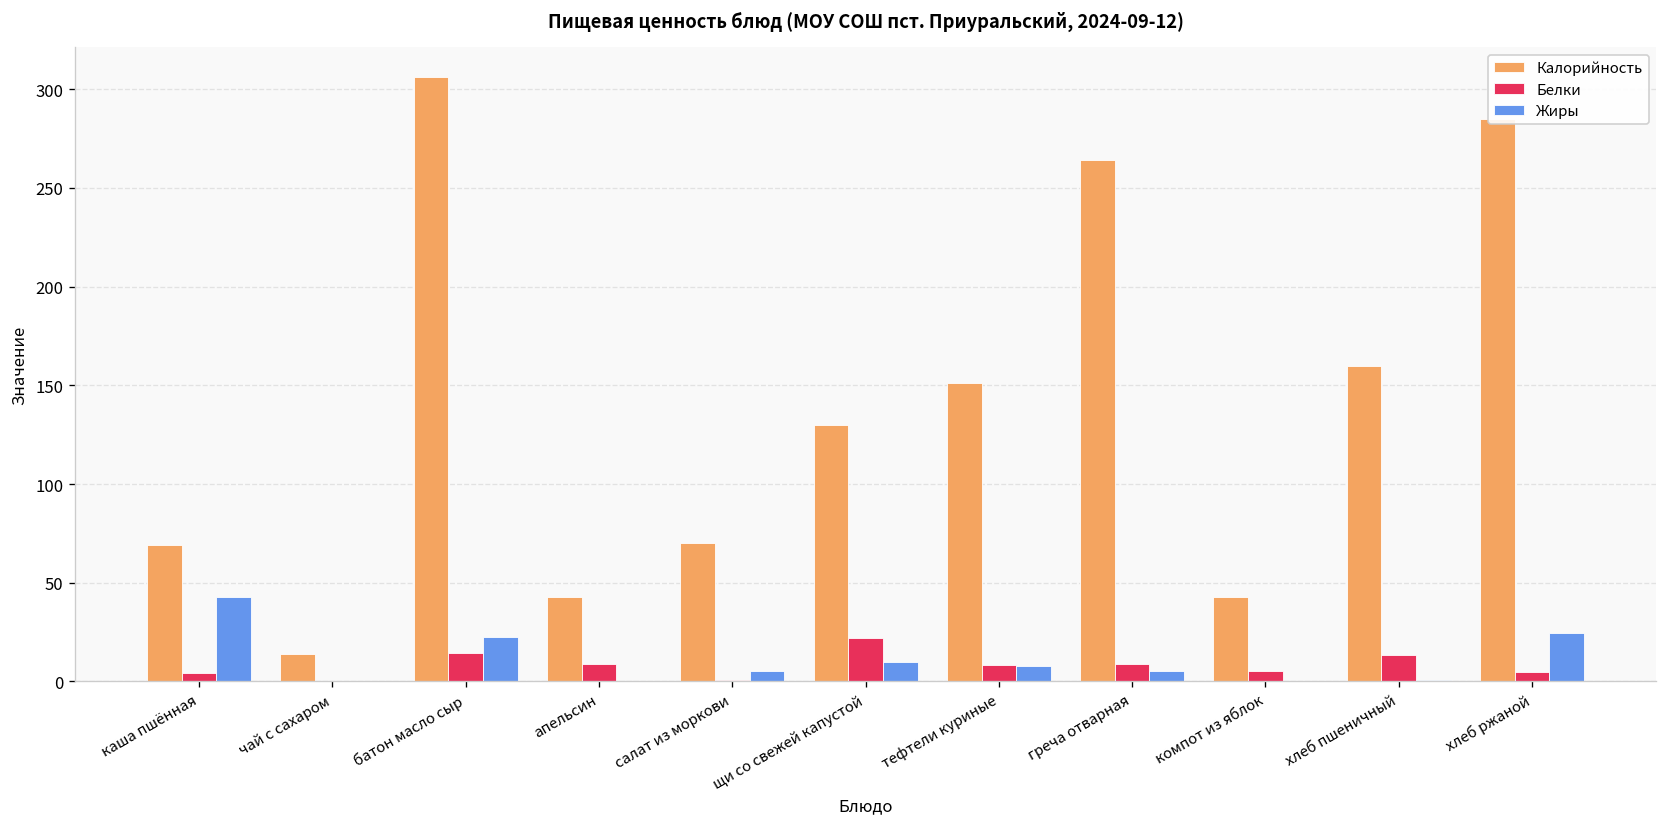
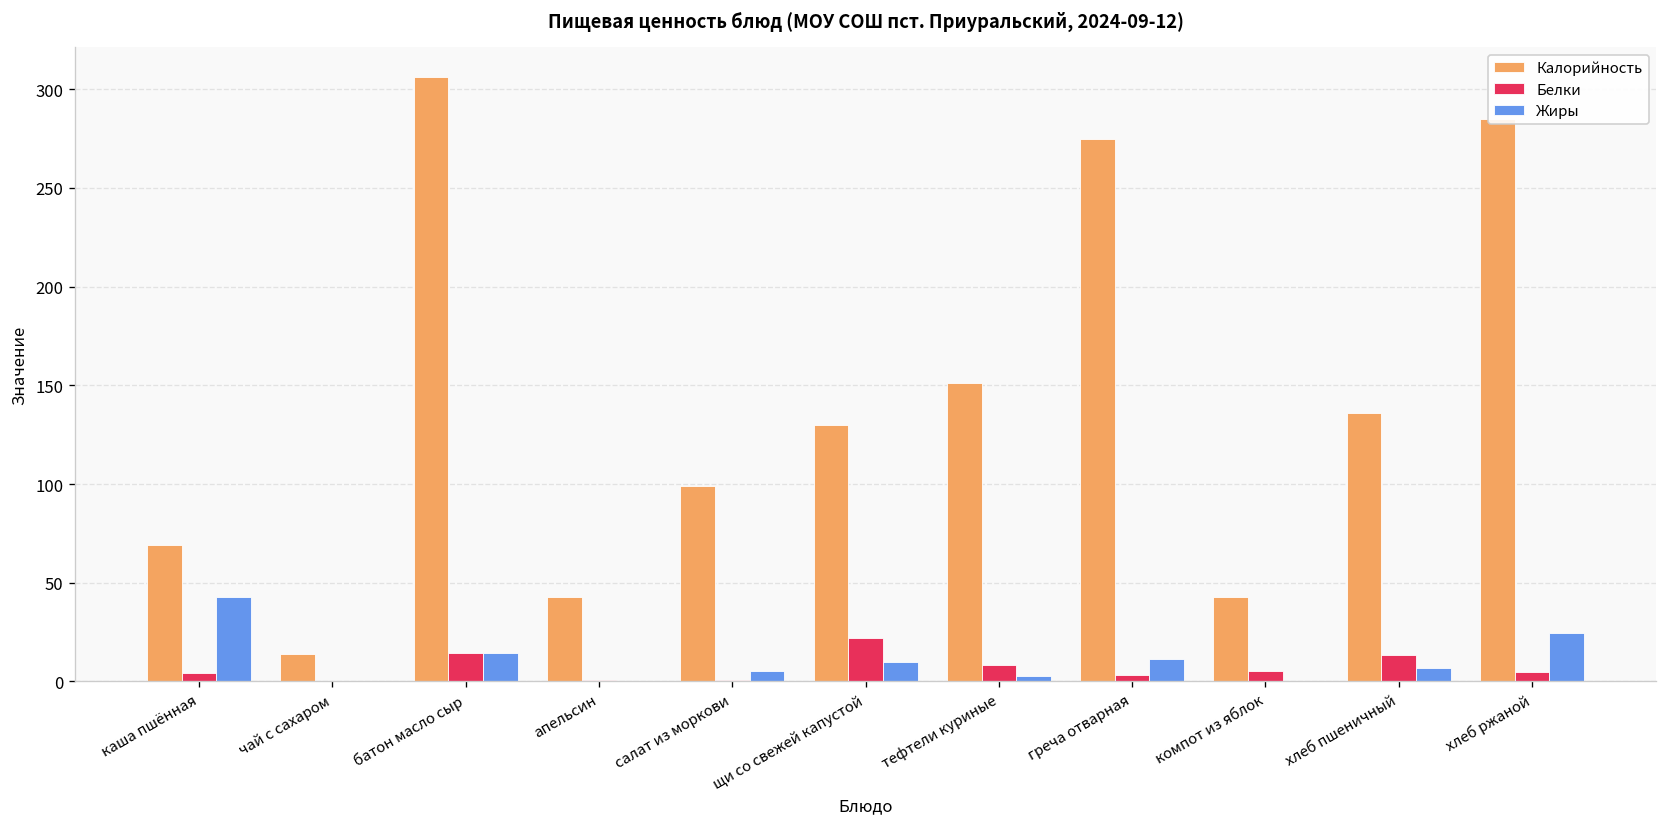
Жиры, батон масло сыр: 22 -> 14
Белки, апельсин: 9 -> 1
Калорийность, салат из моркови: 70 -> 99
Жиры, тефтели куриные: 8 -> 3
Калорийность, греча отварная: 264 -> 275
Белки, греча отварная: 9 -> 3
Жиры, греча отварная: 5 -> 11
Калорийность, хлеб пшеничный: 160 -> 136
Жиры, хлеб пшеничный: 1 -> 7
